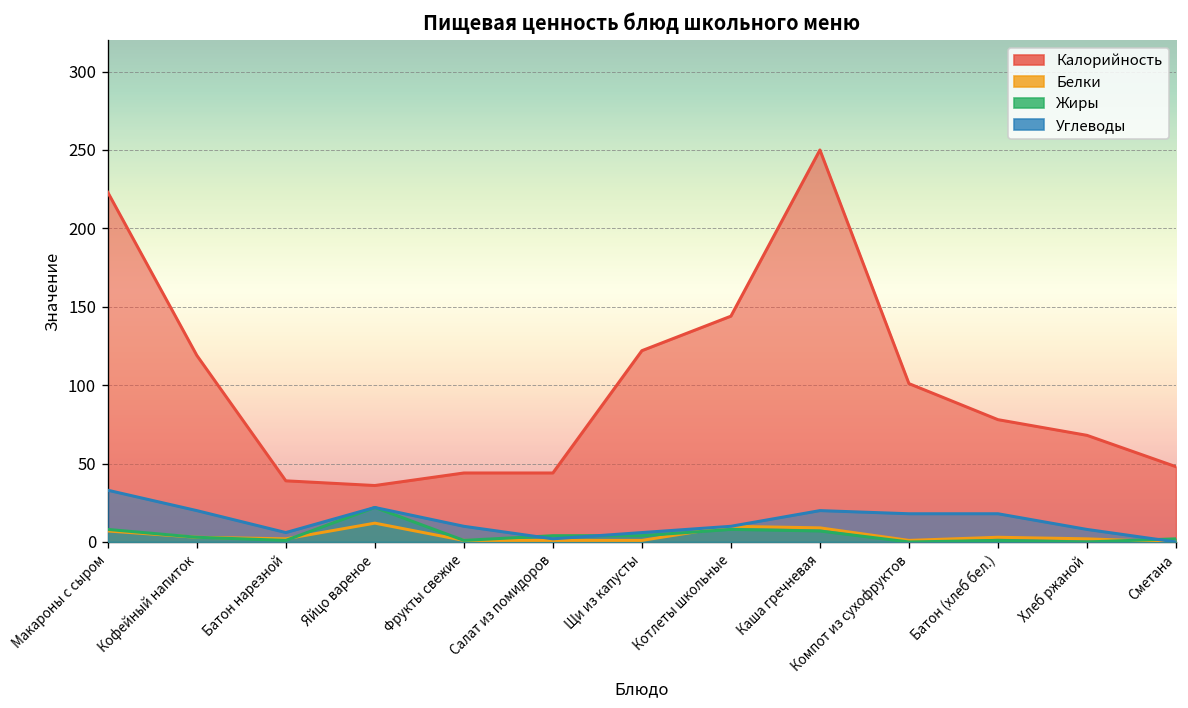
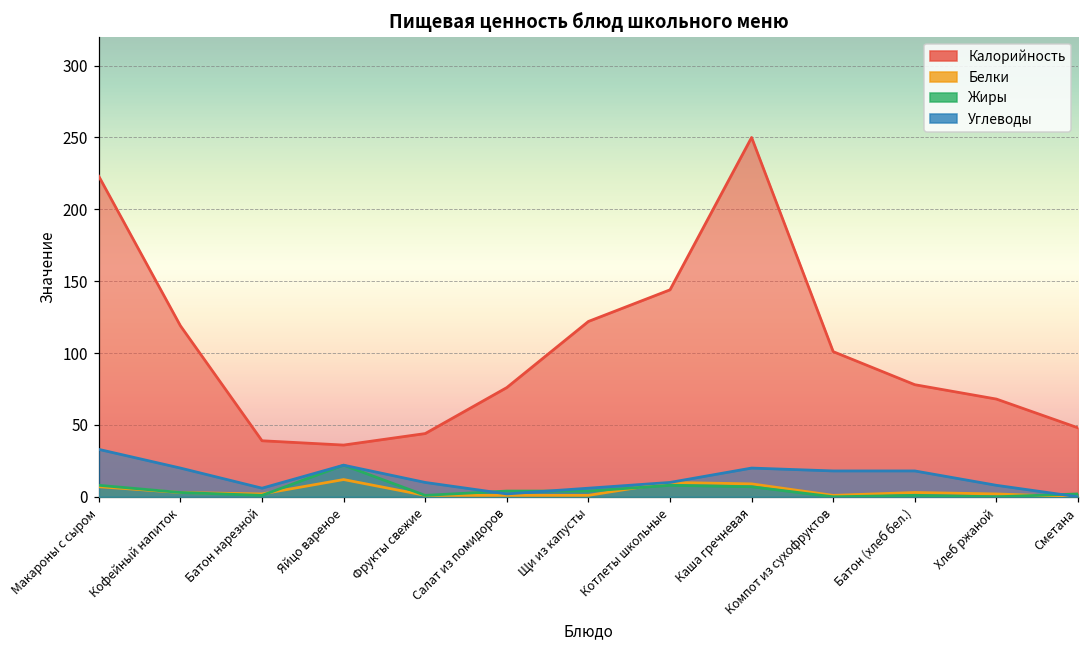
Калорийность, Салат из помидоров: 44 -> 76
